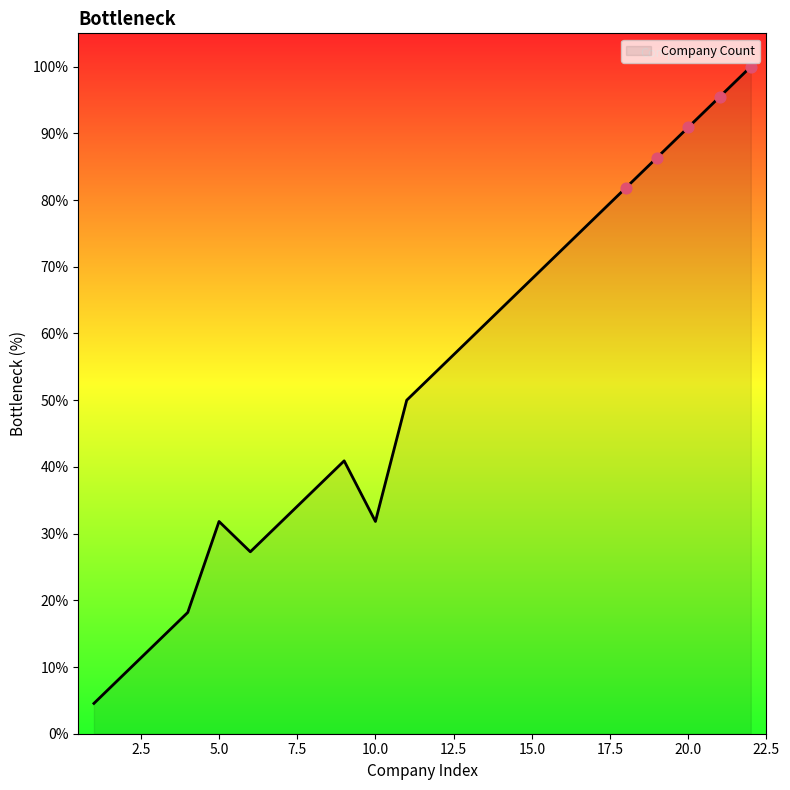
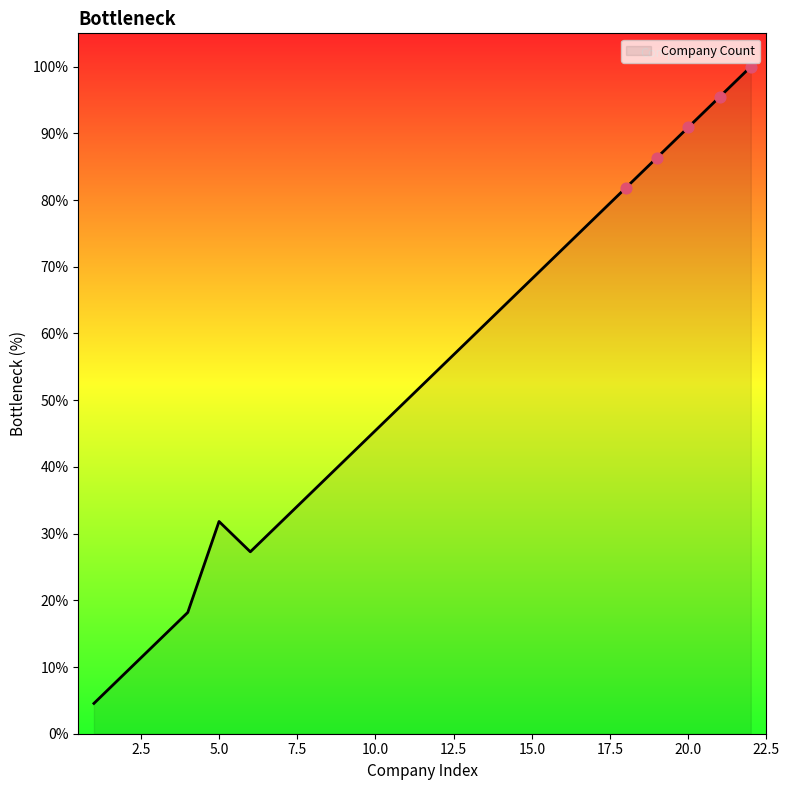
Company Count, 10.0: 32% -> 45%
